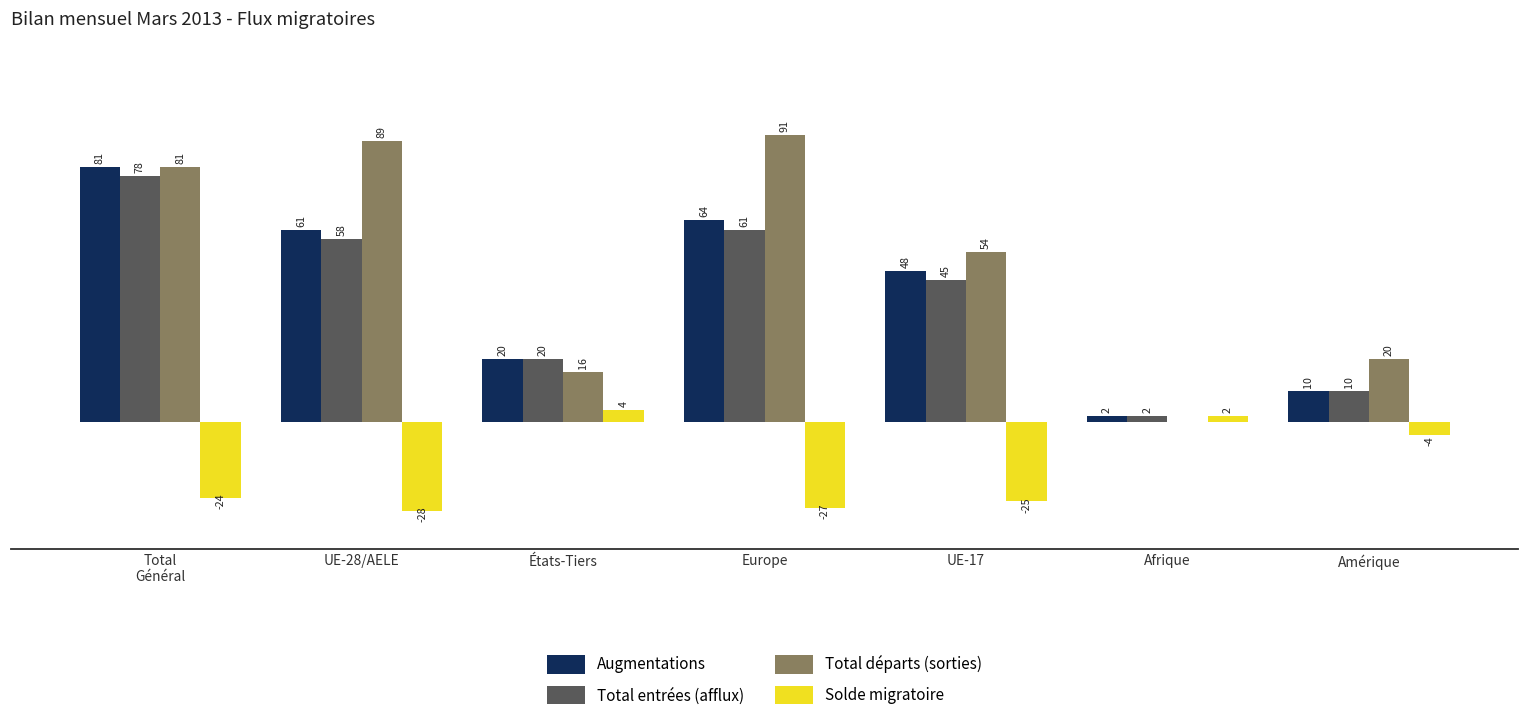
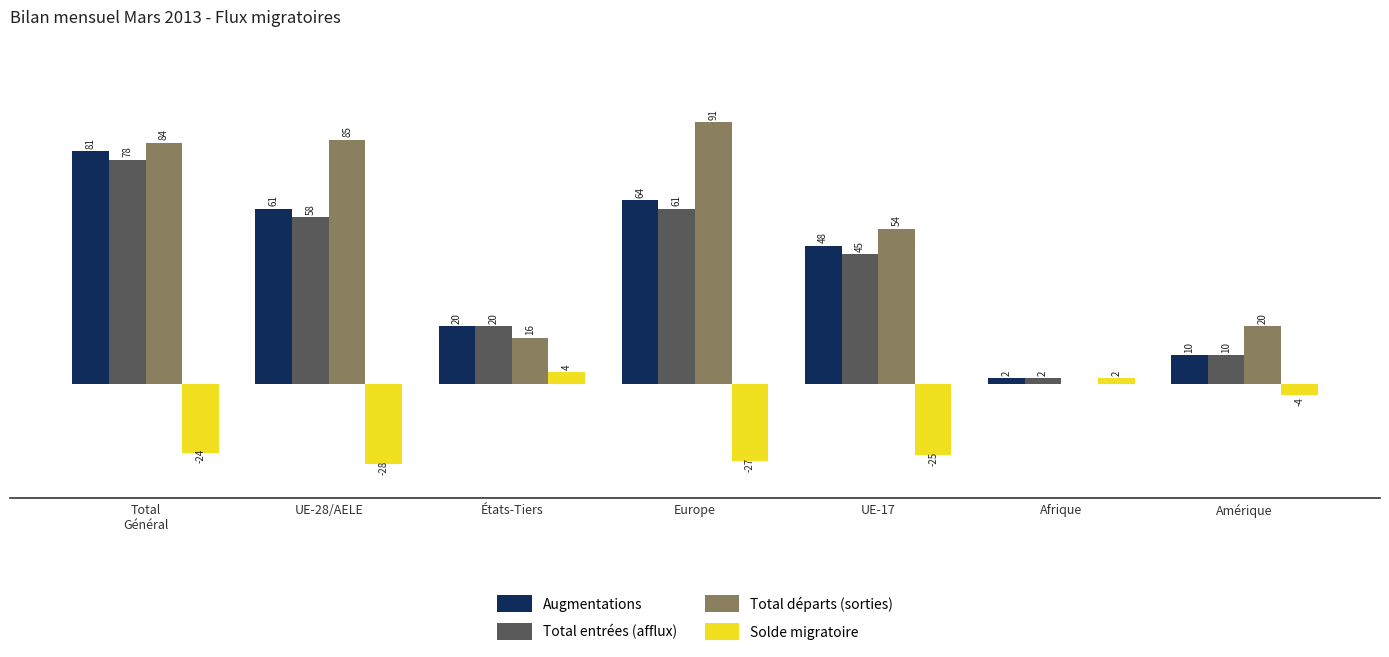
Total départs (sorties), Total Général: 81 -> 84
Total départs (sorties), UE-28/AELE: 89 -> 85
